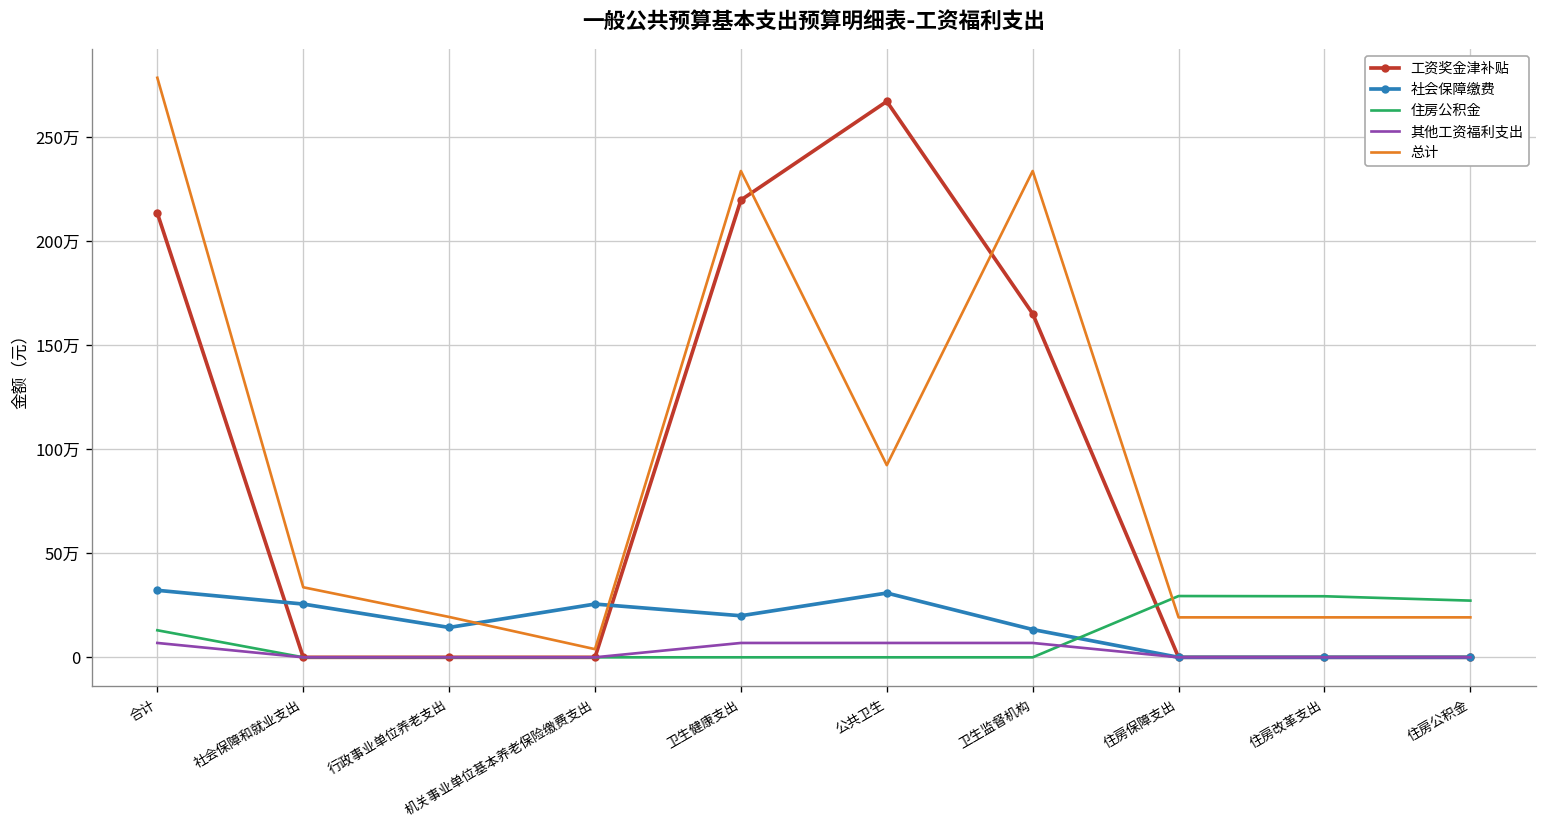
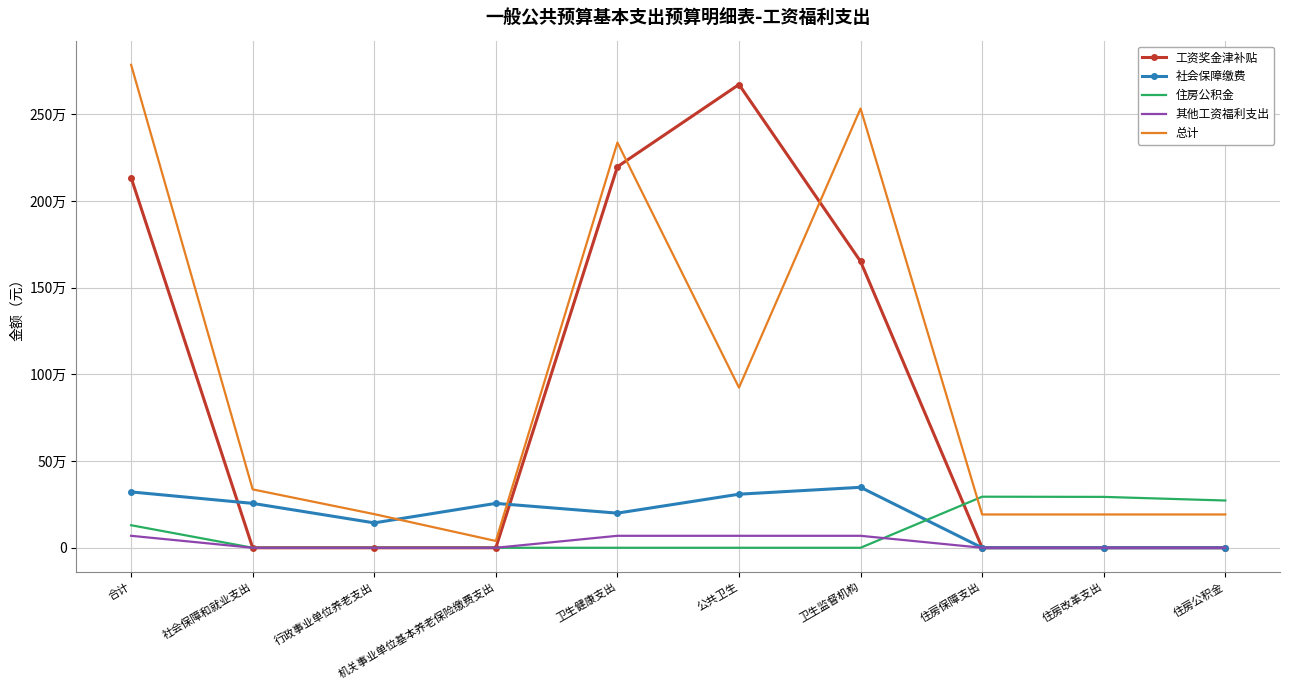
社会保障缴费, 卫生监督机构: 13万 -> 35万
总计, 卫生监督机构: 234万 -> 253万
